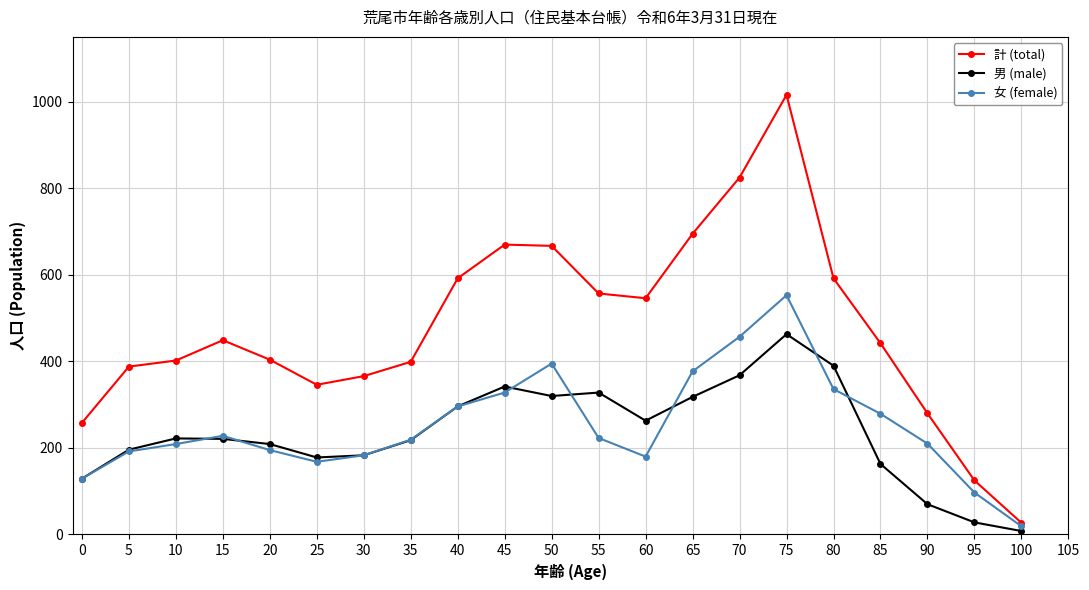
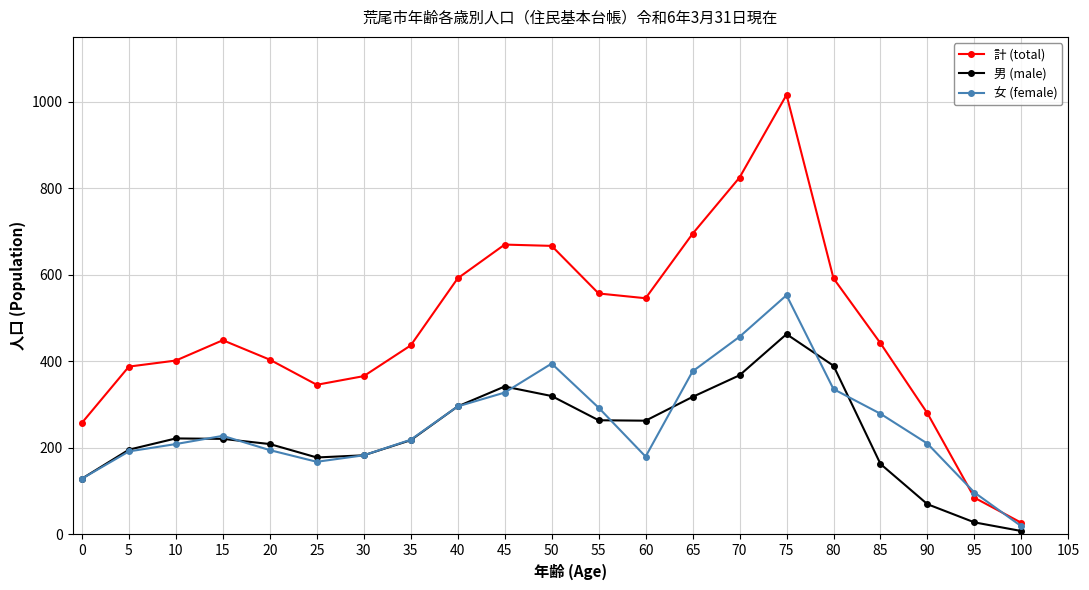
計 (total), 35: 400 -> 440
男 (male), 55: 330 -> 260
女 (female), 55: 220 -> 290
計 (total), 95: 130 -> 90
